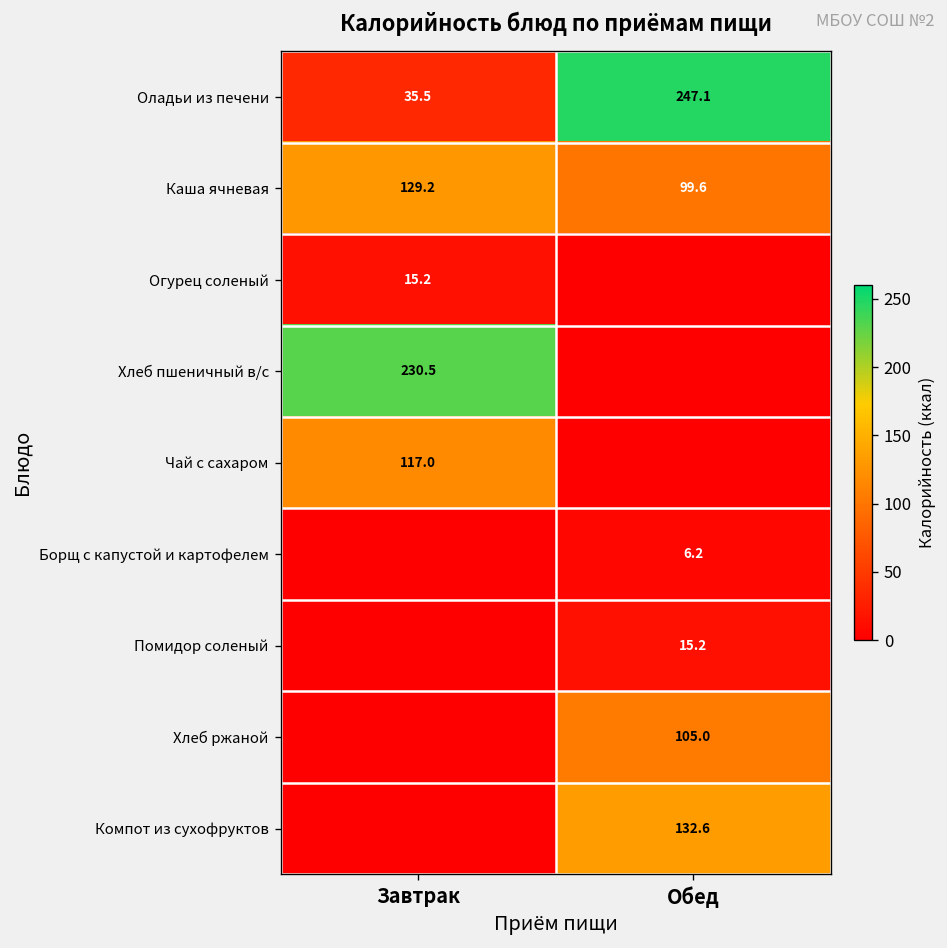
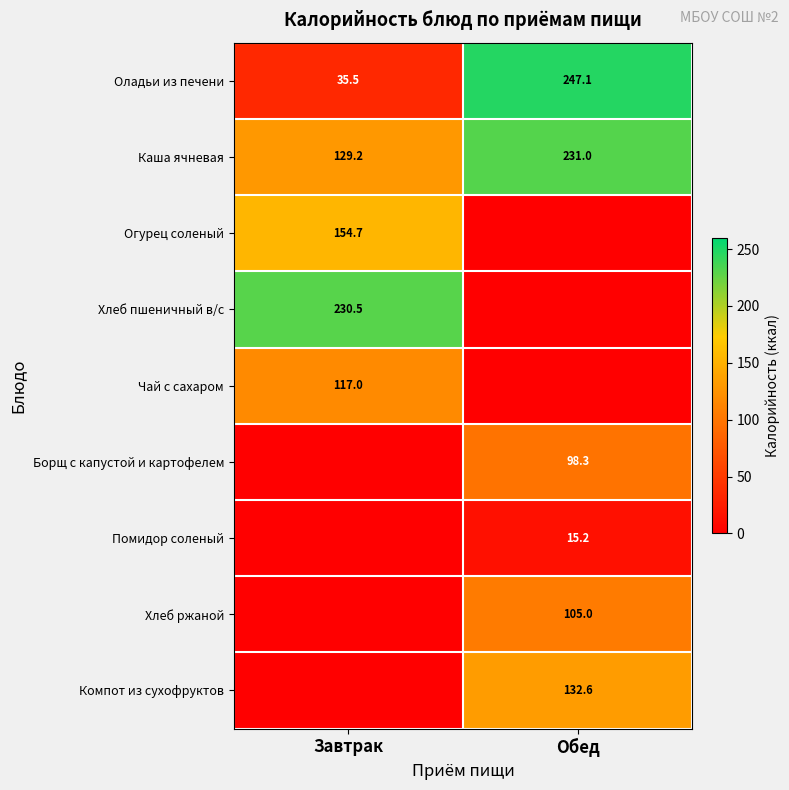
Каша ячневая, Обед: 99.6 -> 231.0
Огурец соленый, Завтрак: 15.2 -> 154.7
Борщ с капустой и картофелем, Обед: 6.2 -> 98.3
